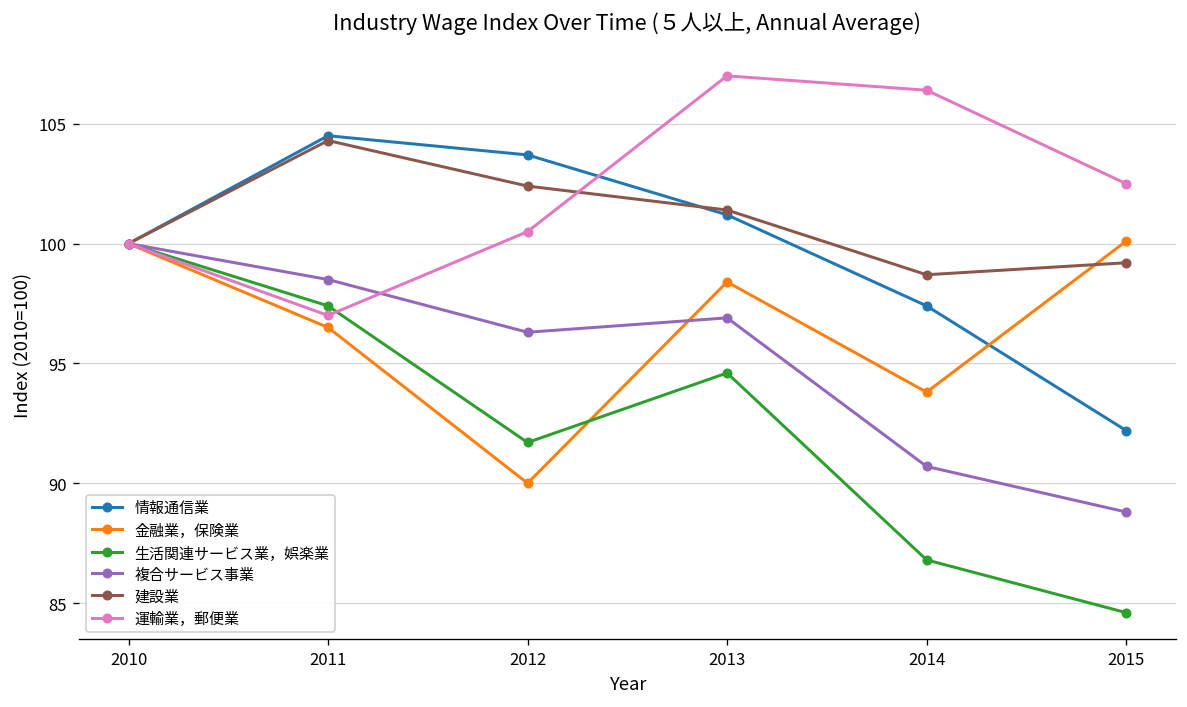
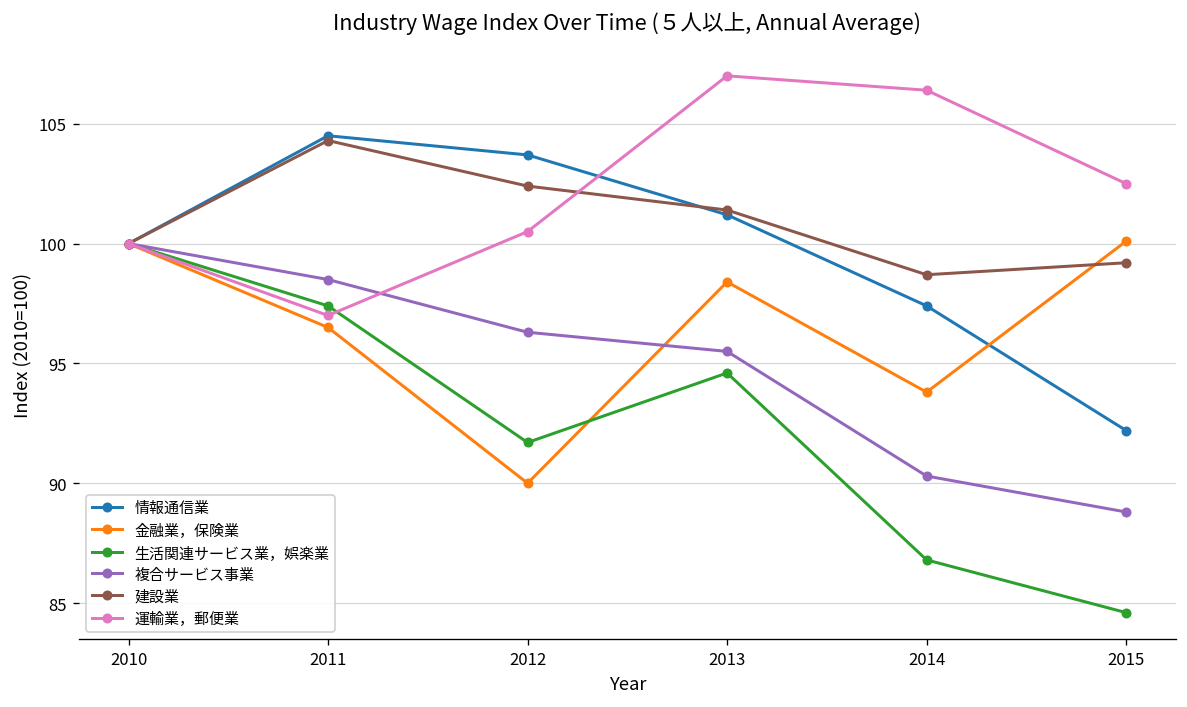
複合サービス事業, 2013: 96.9 -> 95.5
複合サービス事業, 2014: 90.7 -> 90.3
